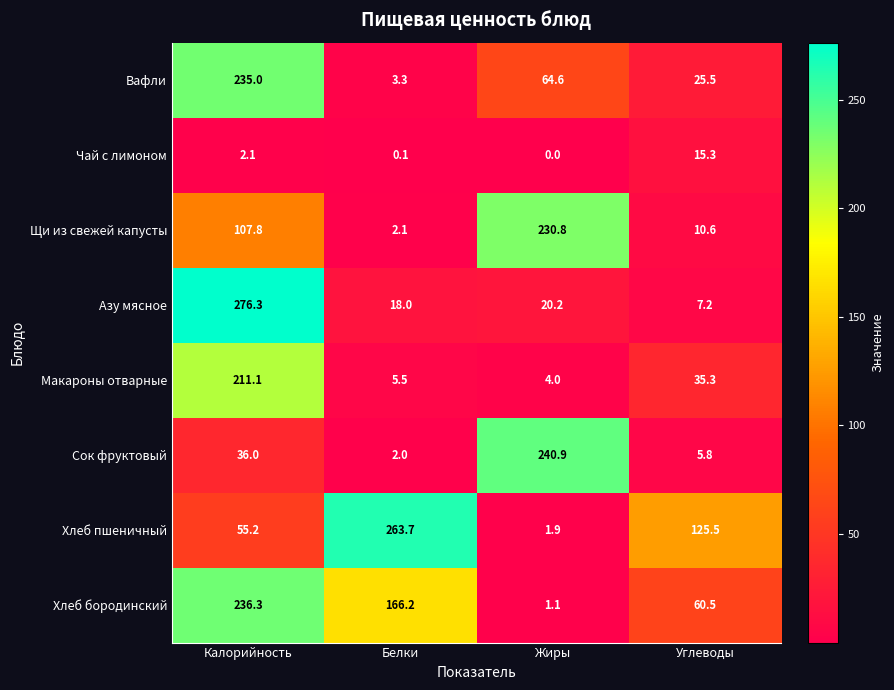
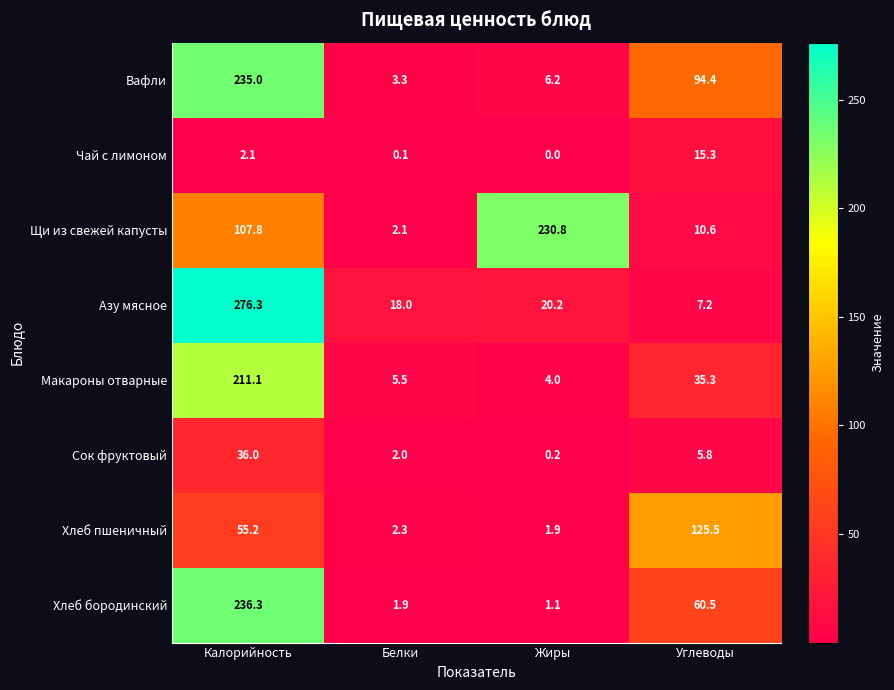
Вафли, Жиры: 64.6 -> 6.2
Вафли, Углеводы: 25.5 -> 94.4
Сок фруктовый, Жиры: 240.9 -> 0.2
Хлеб пшеничный, Белки: 263.7 -> 2.3
Хлеб бородинский, Белки: 166.2 -> 1.9
